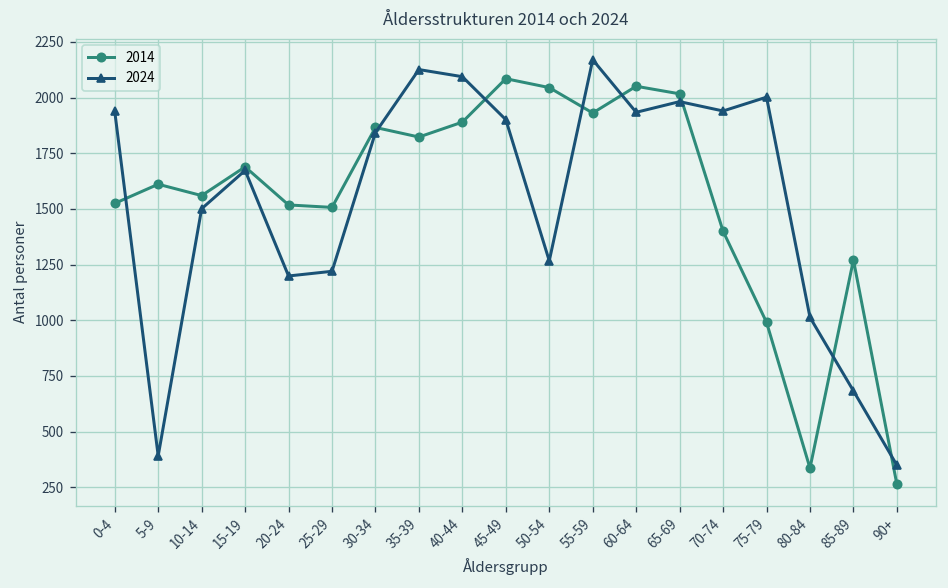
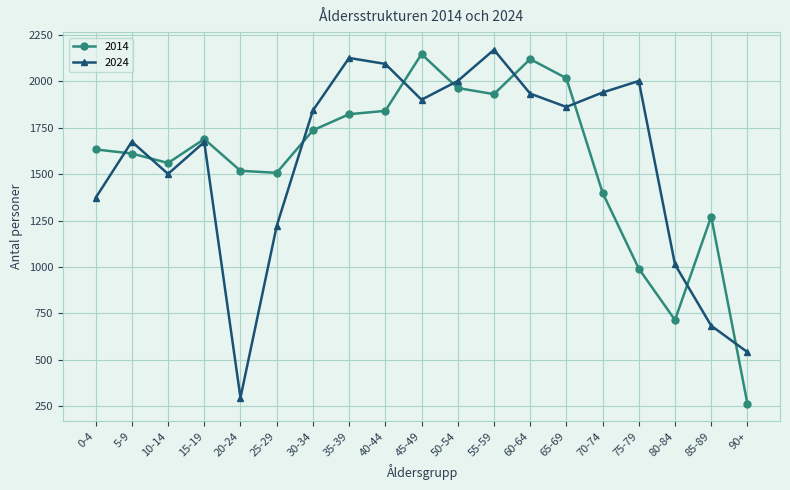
2014, 0-4: 1530 -> 1630
2024, 0-4: 1940 -> 1370
2024, 5-9: 390 -> 1680
2024, 20-24: 1200 -> 300
2014, 30-34: 1870 -> 1740
2014, 40-44: 1890 -> 1840
2014, 45-49: 2090 -> 2150
2014, 50-54: 2050 -> 1960
2024, 50-54: 1270 -> 2000
2014, 60-64: 2050 -> 2120
2024, 65-69: 1980 -> 1860
2014, 80-84: 340 -> 710
2024, 90+: 350 -> 540
